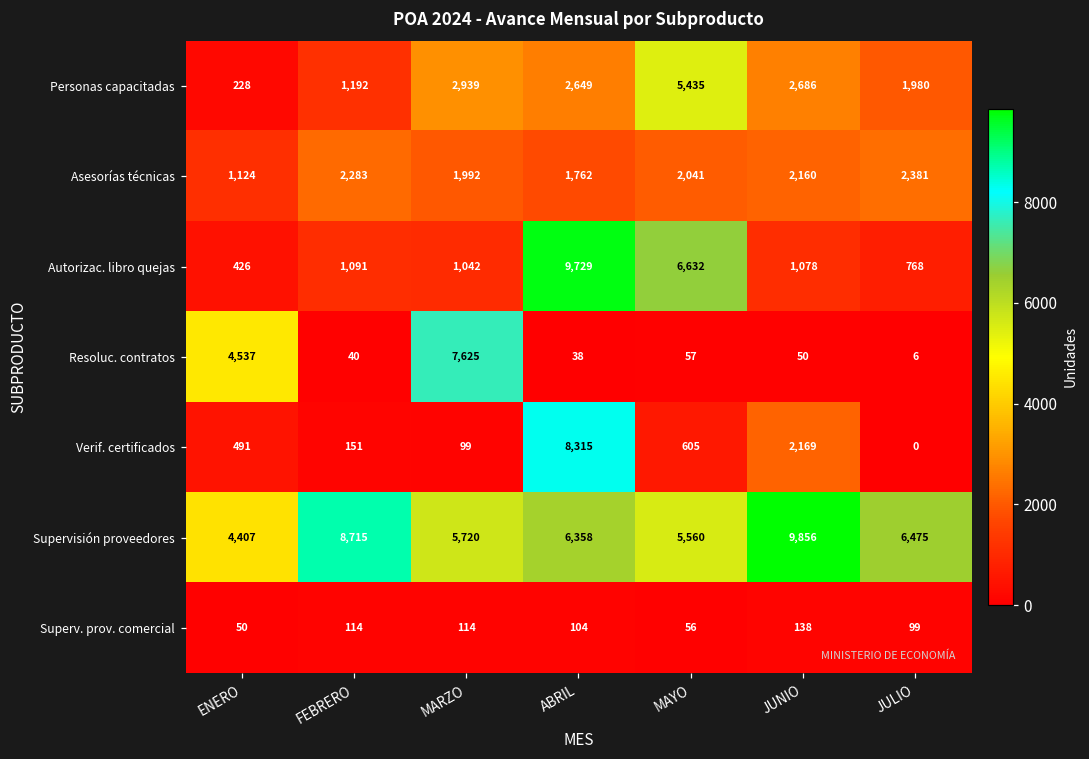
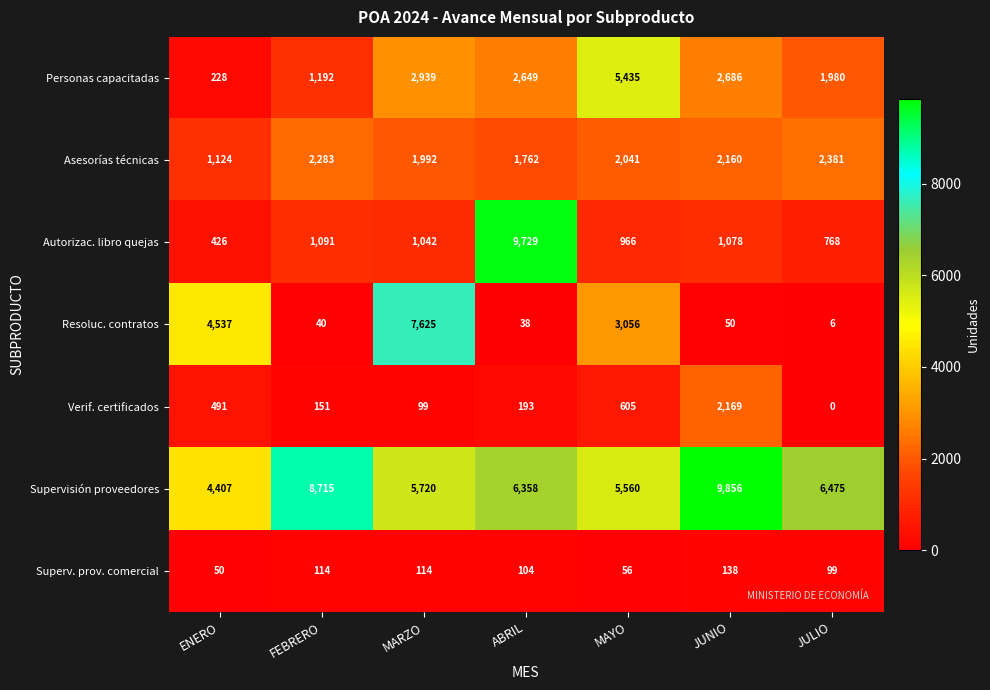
Autorizac. libro quejas, MAYO: 6,632 -> 966
Resoluc. contratos, MAYO: 57 -> 3,056
Verif. certificados, ABRIL: 8,315 -> 193
